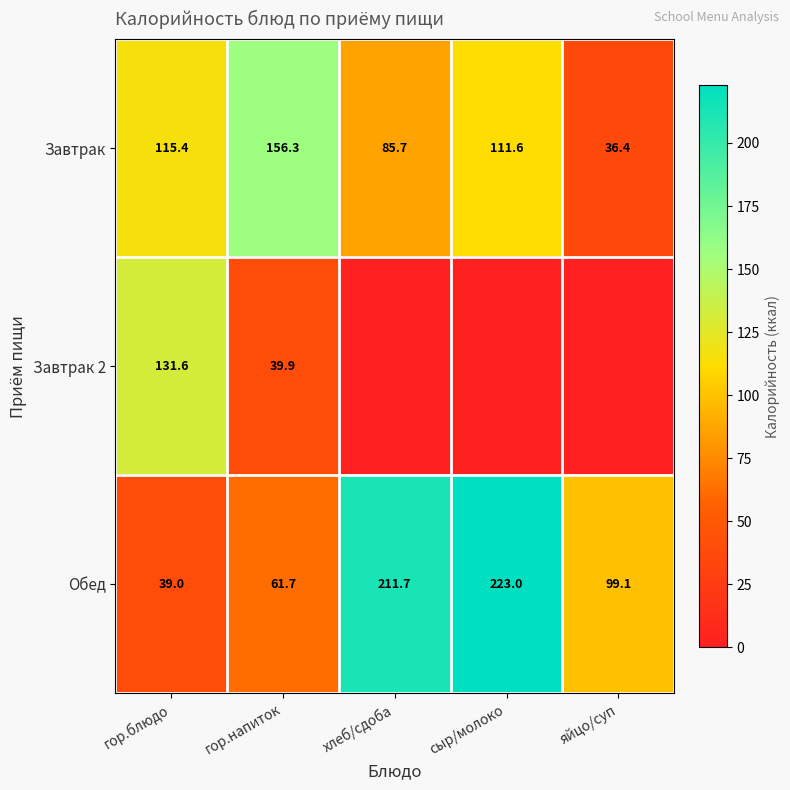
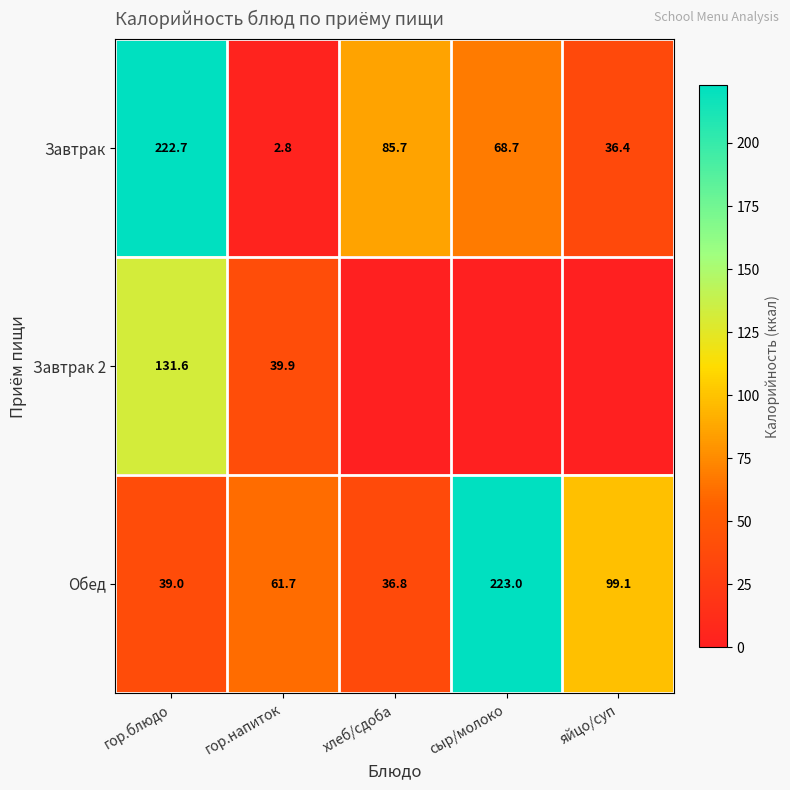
Завтрак, гор.блюдо: 115.4 -> 222.7
Завтрак, гор.напиток: 156.3 -> 2.8
Завтрак, сыр/молоко: 111.6 -> 68.7
Обед, хлеб/сдоба: 211.7 -> 36.8
